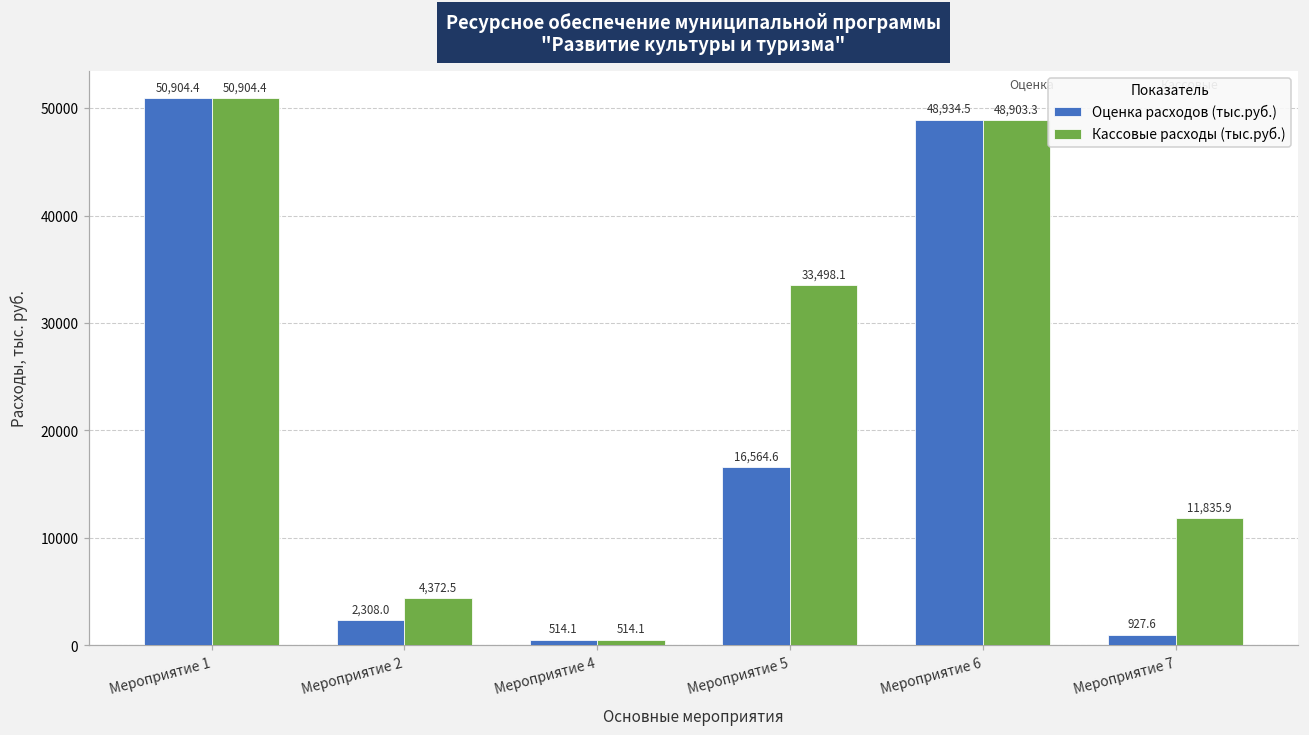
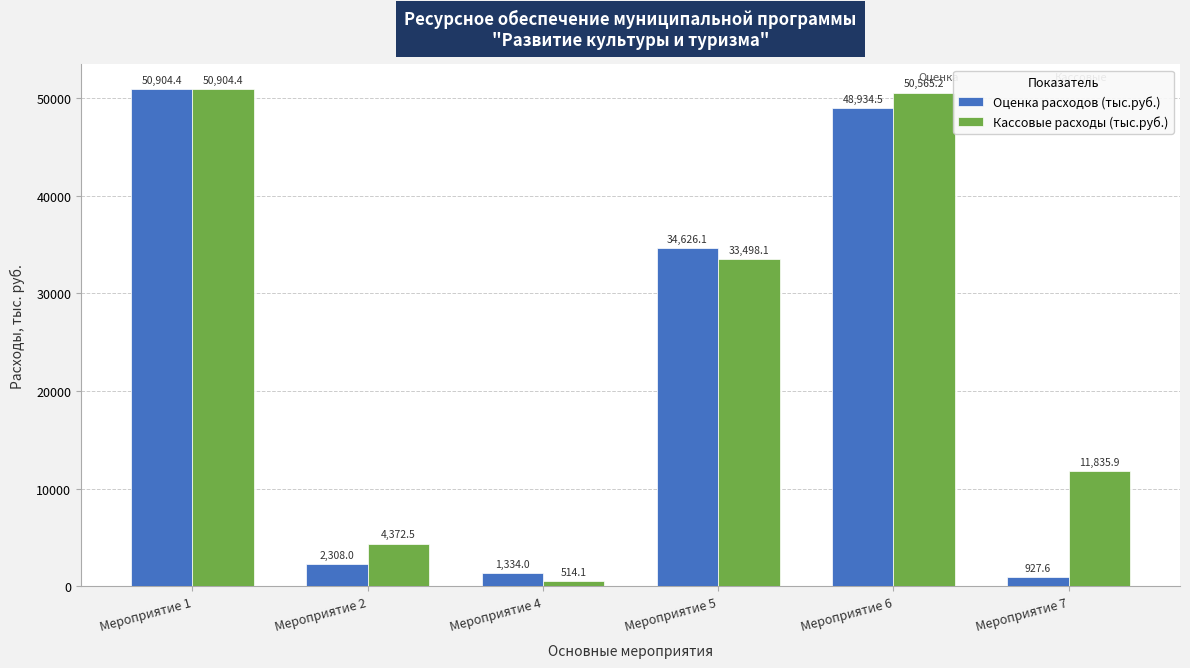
Оценка расходов (тыс.руб.), Мероприятие 4: 514.1 -> 1,334.0
Оценка расходов (тыс.руб.), Мероприятие 5: 16,564.6 -> 34,626.1
Кассовые расходы (тыс.руб.), Мероприятие 6: 48,903.3 -> 50,565.2
